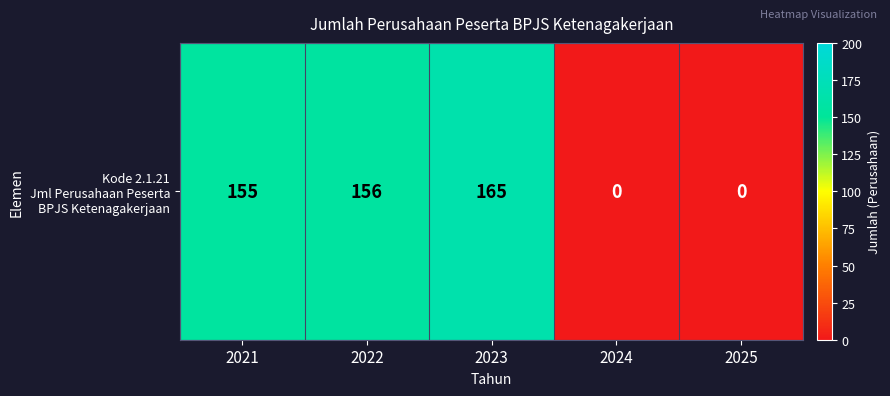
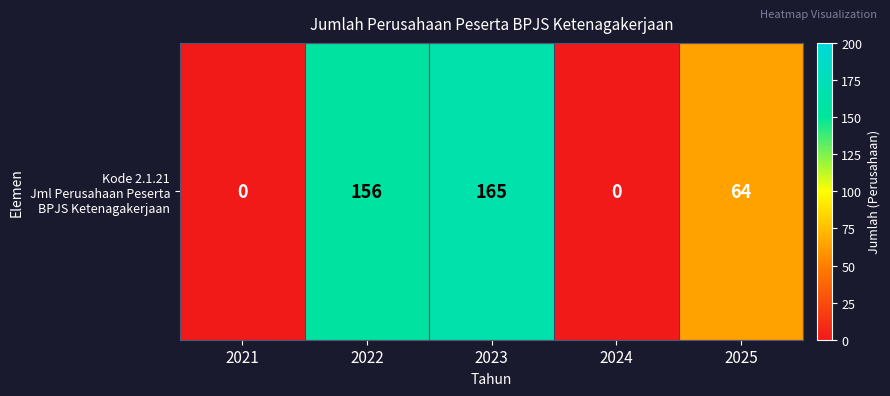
Kode 2.1.21 Jml Perusahaan Peserta BPJS Ketenagakerjaan, 2021: 155 -> 0
Kode 2.1.21 Jml Perusahaan Peserta BPJS Ketenagakerjaan, 2025: 0 -> 64
